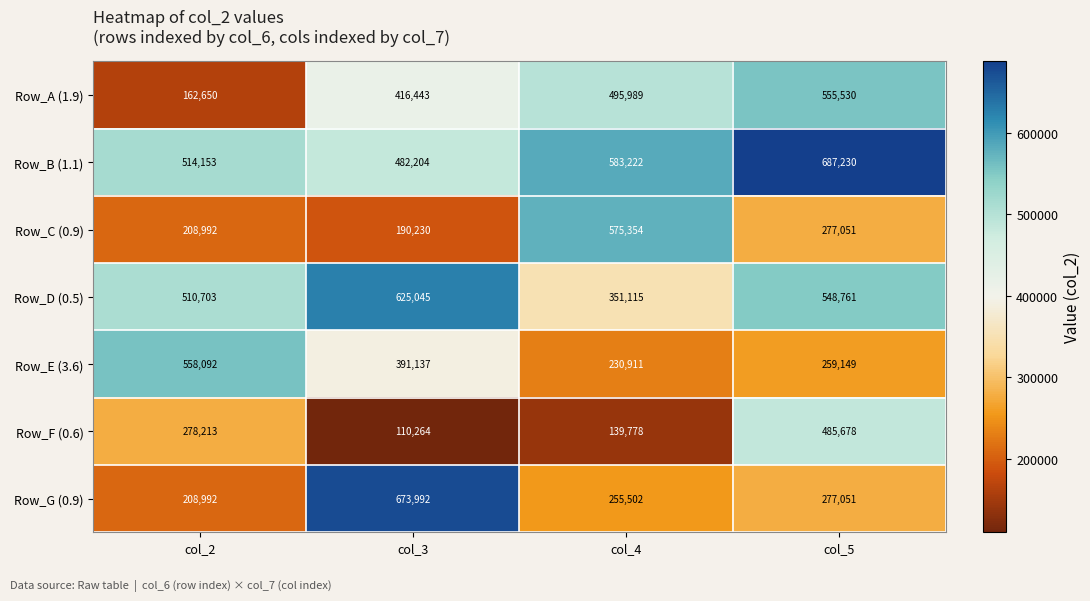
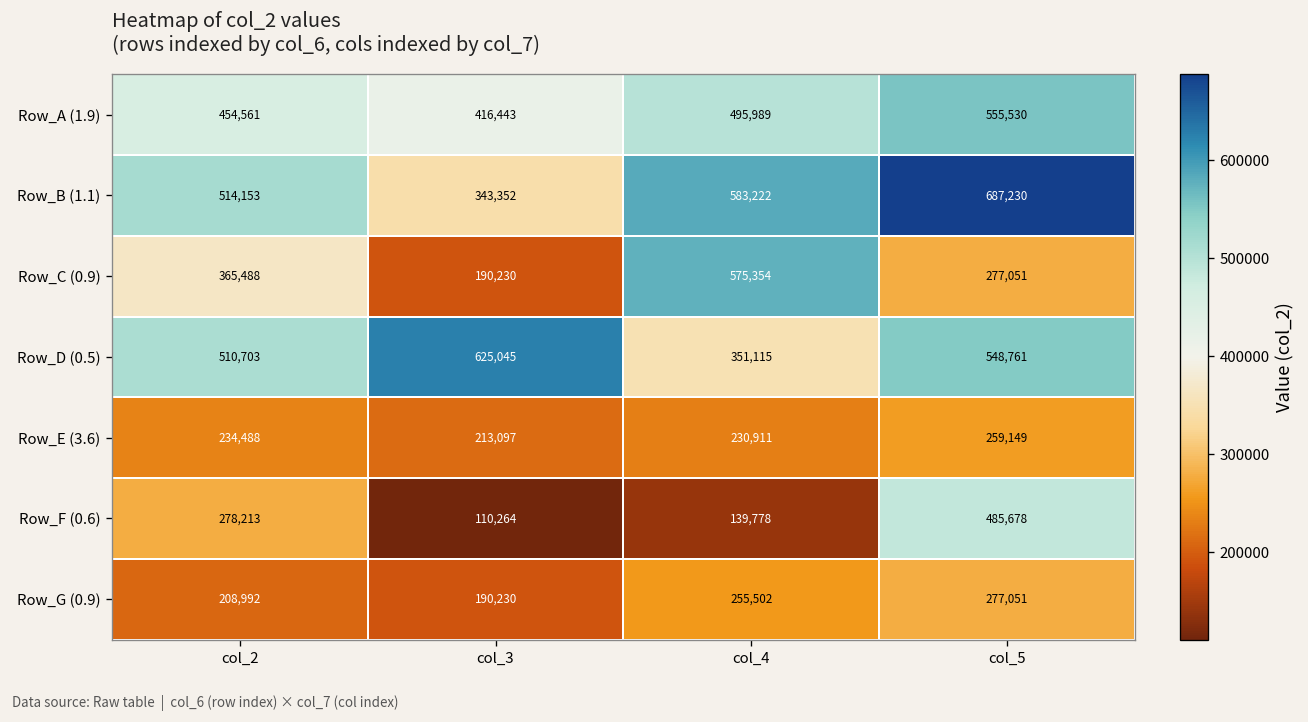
Row_A (1.9), col_2: 162,650 -> 454,561
Row_B (1.1), col_3: 482,204 -> 343,352
Row_C (0.9), col_2: 208,992 -> 365,488
Row_E (3.6), col_2: 558,092 -> 234,488
Row_E (3.6), col_3: 391,137 -> 213,097
Row_G (0.9), col_3: 673,992 -> 190,230
